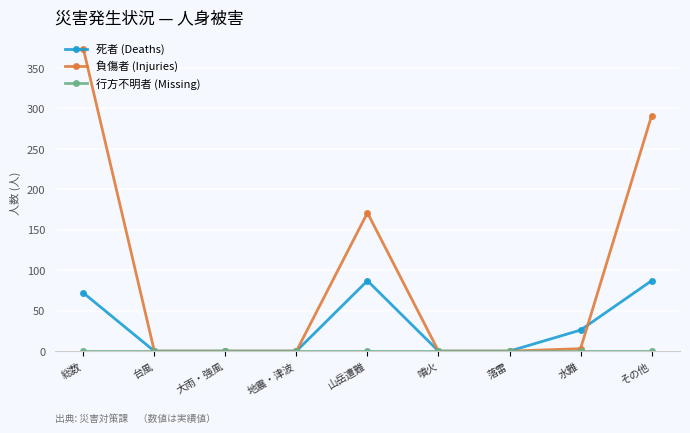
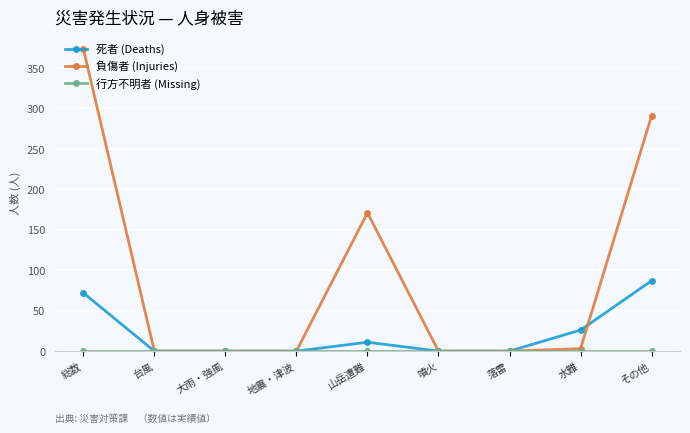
死者 (Deaths), 山岳遭難: 90 -> 10
